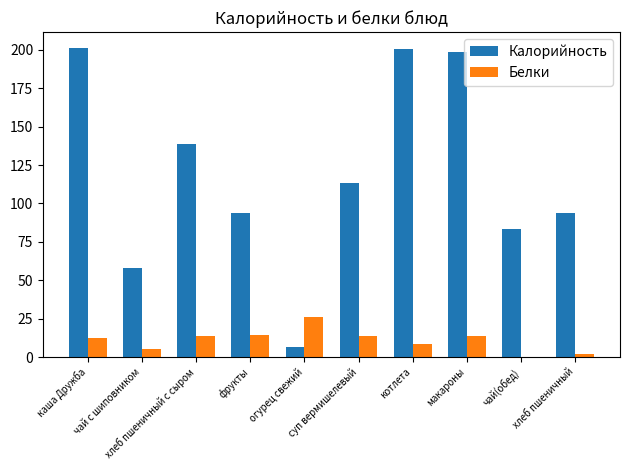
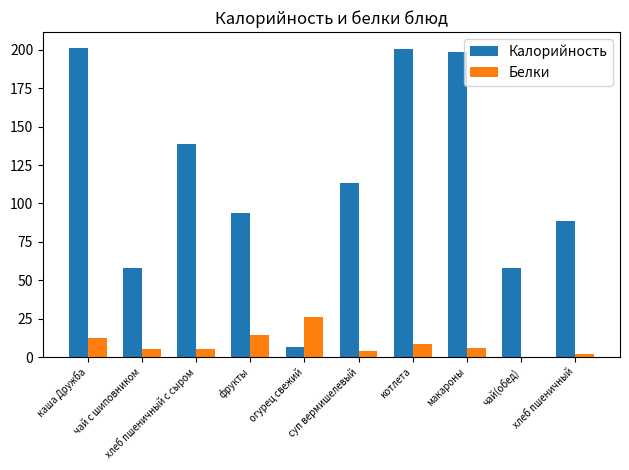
Белки, хлеб пшеничный с сыром: 14 -> 5
Белки, суп вермишелевый: 13 -> 4
Белки, макароны: 14 -> 6
Калорийность, чай(обед): 83 -> 58
Калорийность, хлеб пшеничный: 94 -> 88
